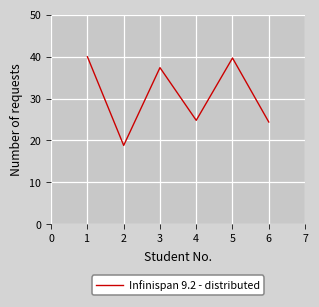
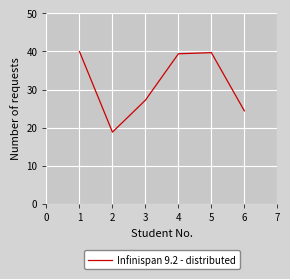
3: 37 -> 27
4: 25 -> 39
